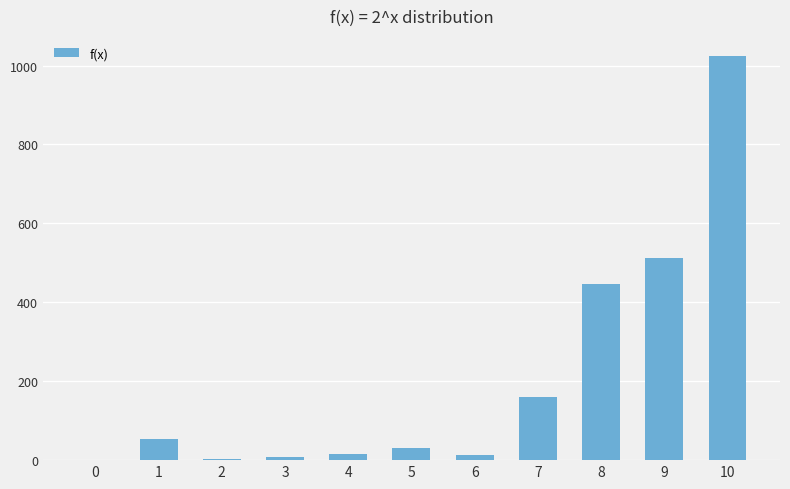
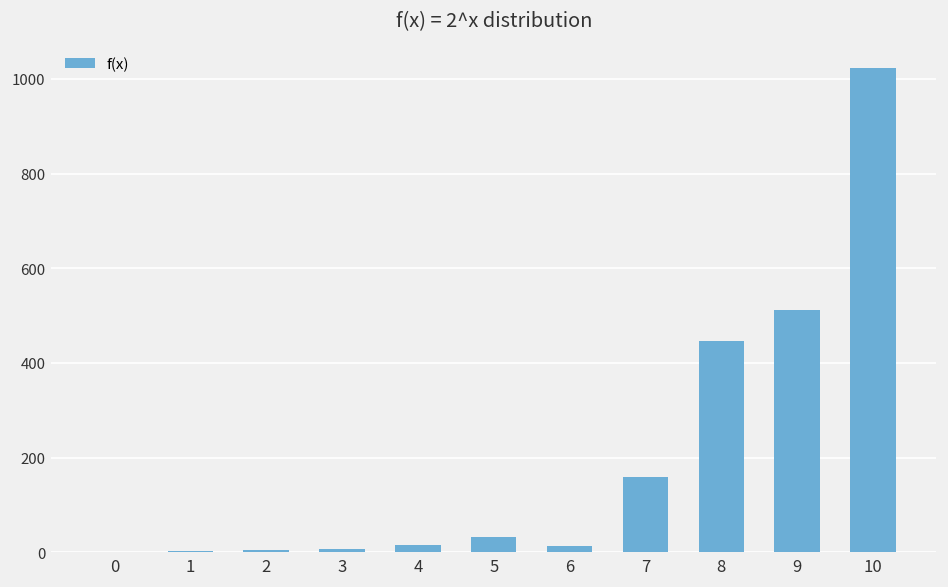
1: 50 -> 0
